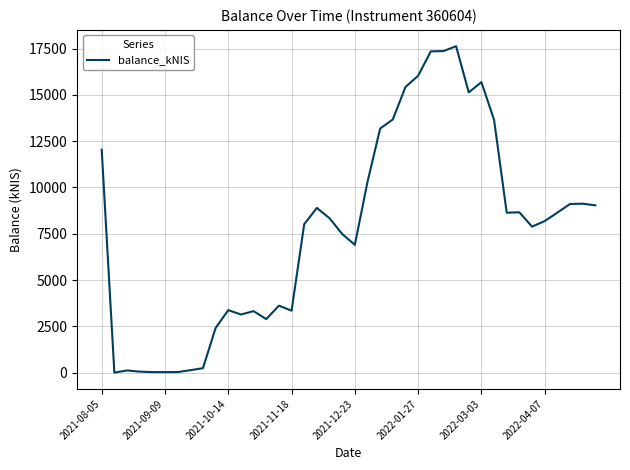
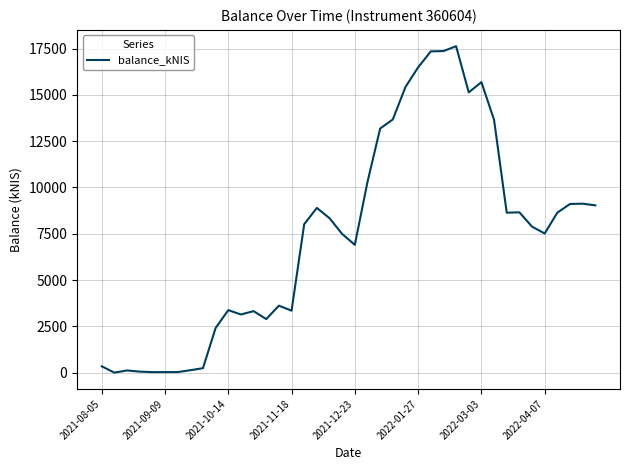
2021-08-05: 12000 -> 300
2022-01-27: 16000 -> 16500
2022-04-07: 8200 -> 7500
